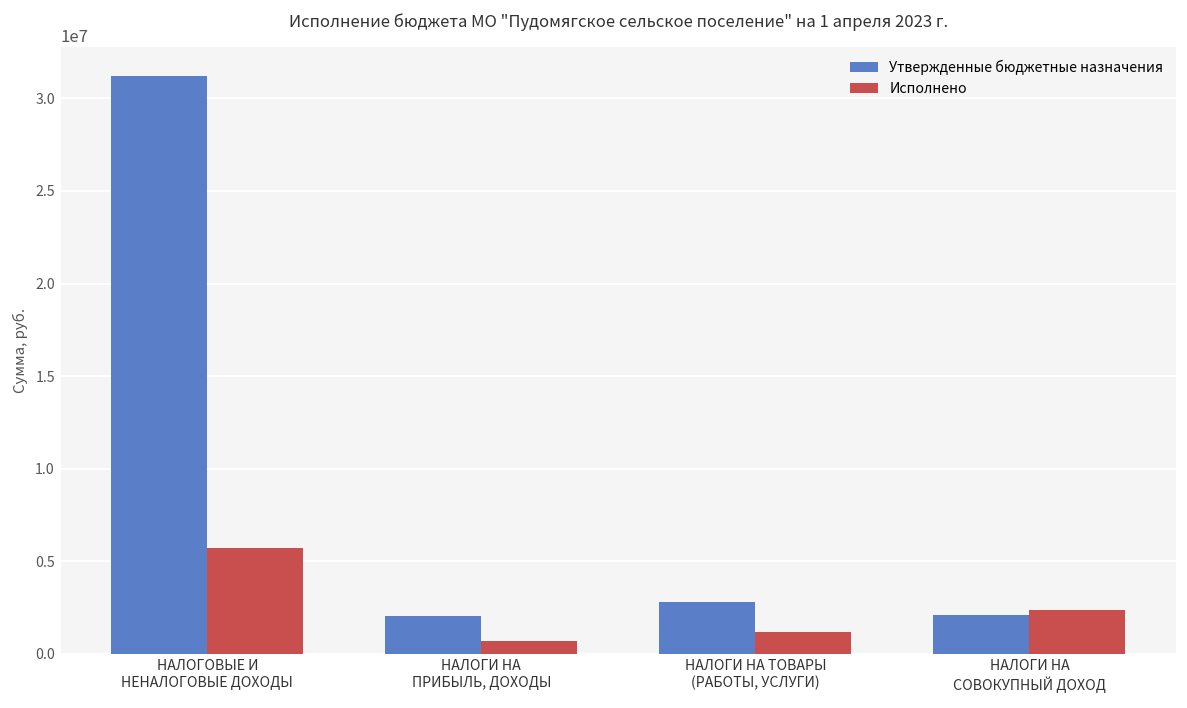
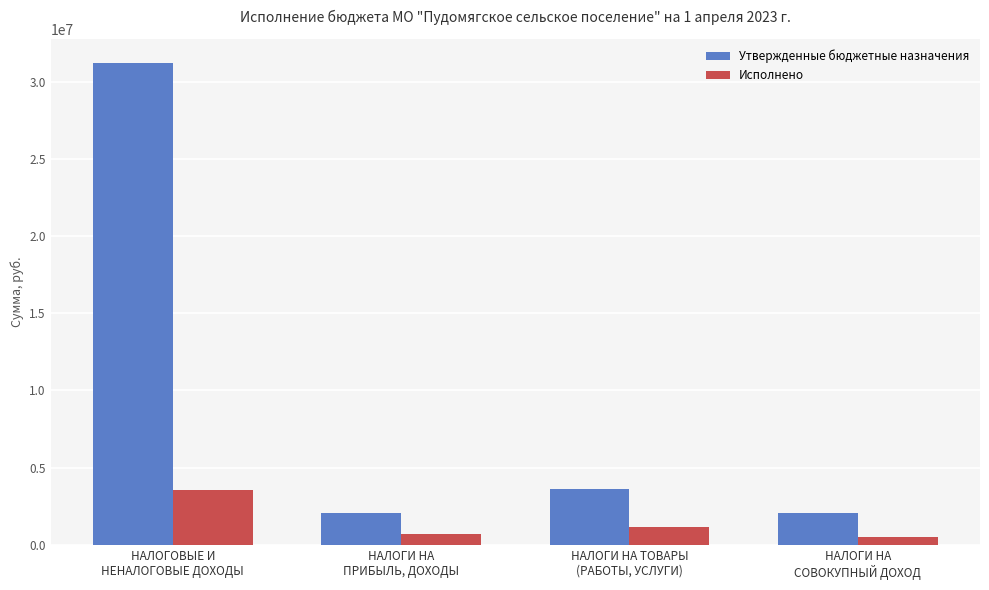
Исполнено, НАЛОГОВЫЕ И НЕНАЛОГОВЫЕ ДОХОДЫ: 5700000 -> 3500000
Утвержденные бюджетные назначения, НАЛОГИ НА ТОВАРЫ (РАБОТЫ, УСЛУГИ): 2800000 -> 3600000
Исполнено, НАЛОГИ НА СОВОКУПНЫЙ ДОХОД: 2300000 -> 500000
